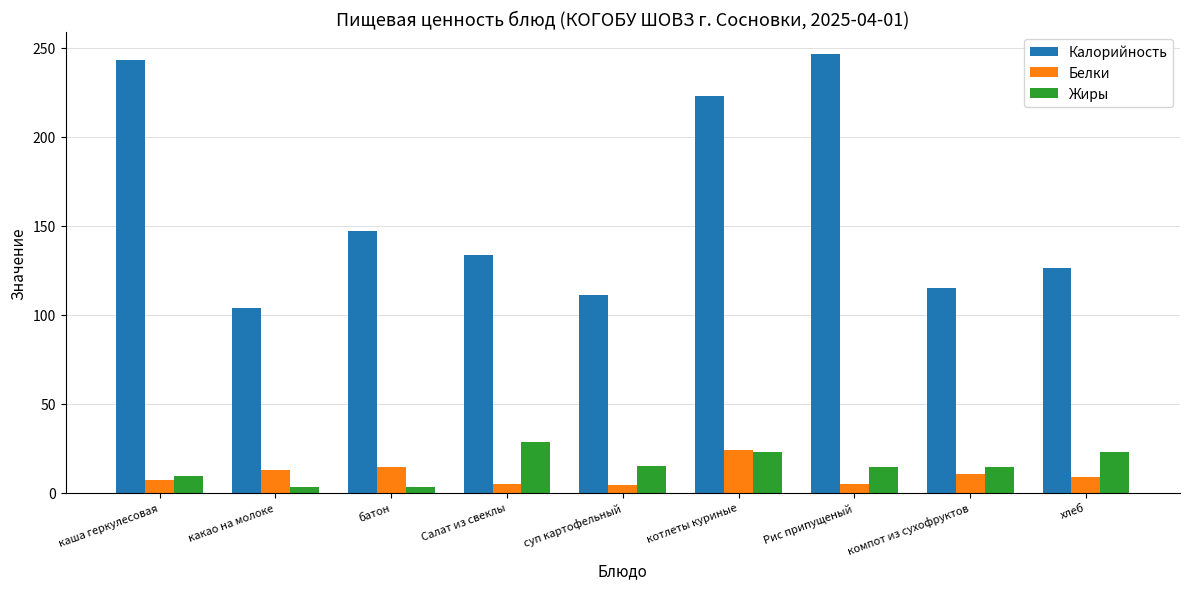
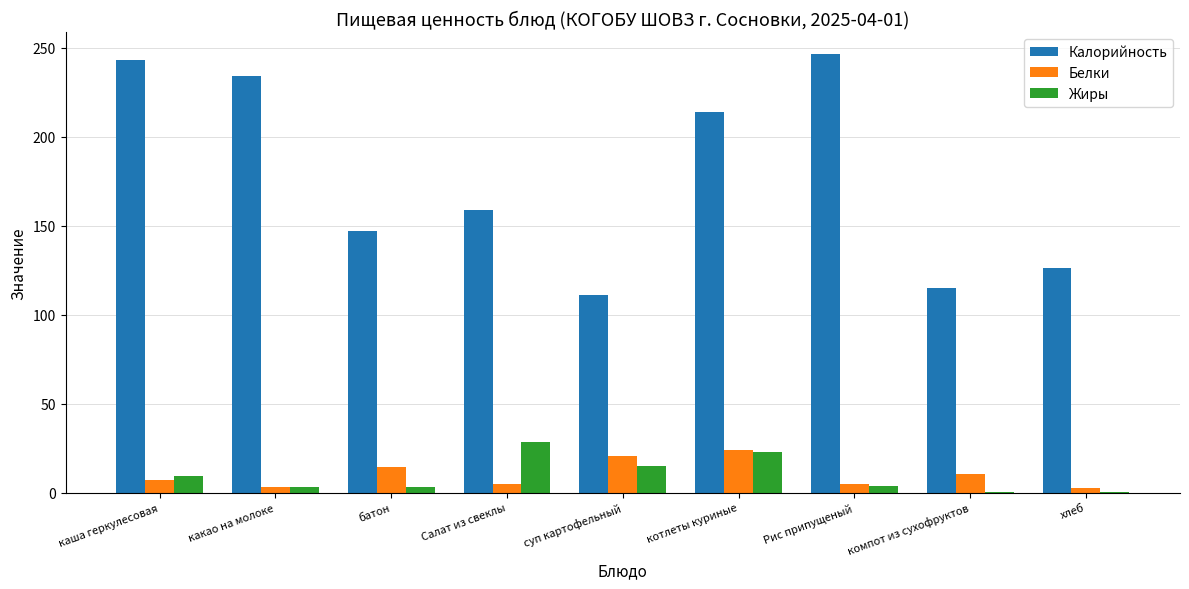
Калорийность, какао на молоке: 104 -> 234
Белки, какао на молоке: 13 -> 3
Калорийность, Салат из свеклы: 134 -> 159
Белки, суп картофельный: 5 -> 21
Калорийность, котлеты куриные: 223 -> 214
Жиры, Рис припущеный: 14 -> 4
Жиры, компот из сухофруктов: 14 -> 0
Белки, хлеб: 9 -> 3
Жиры, хлеб: 23 -> 1
